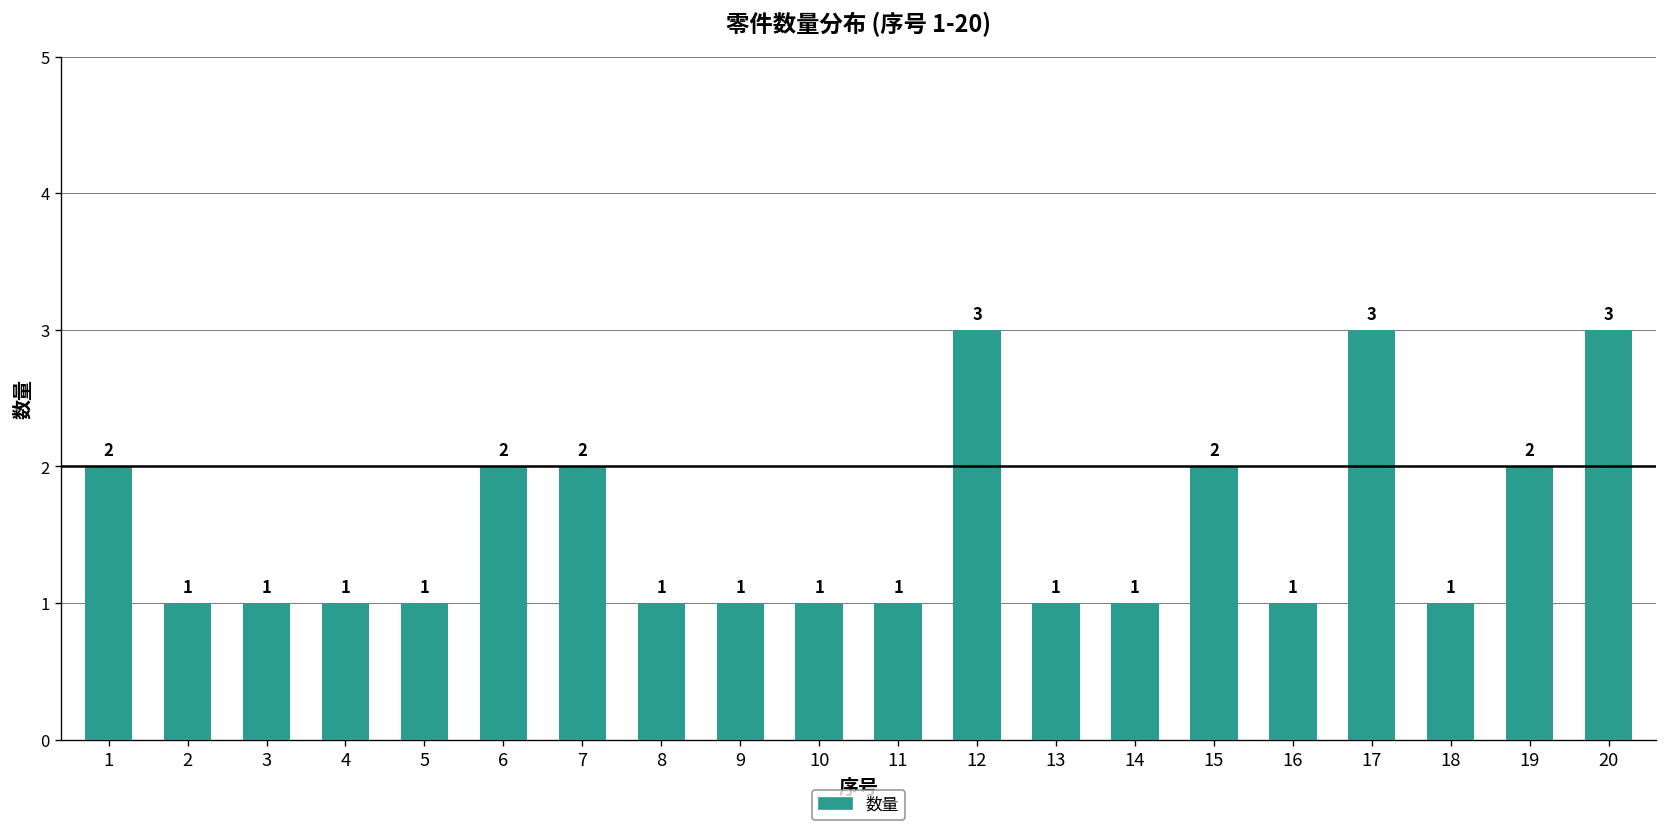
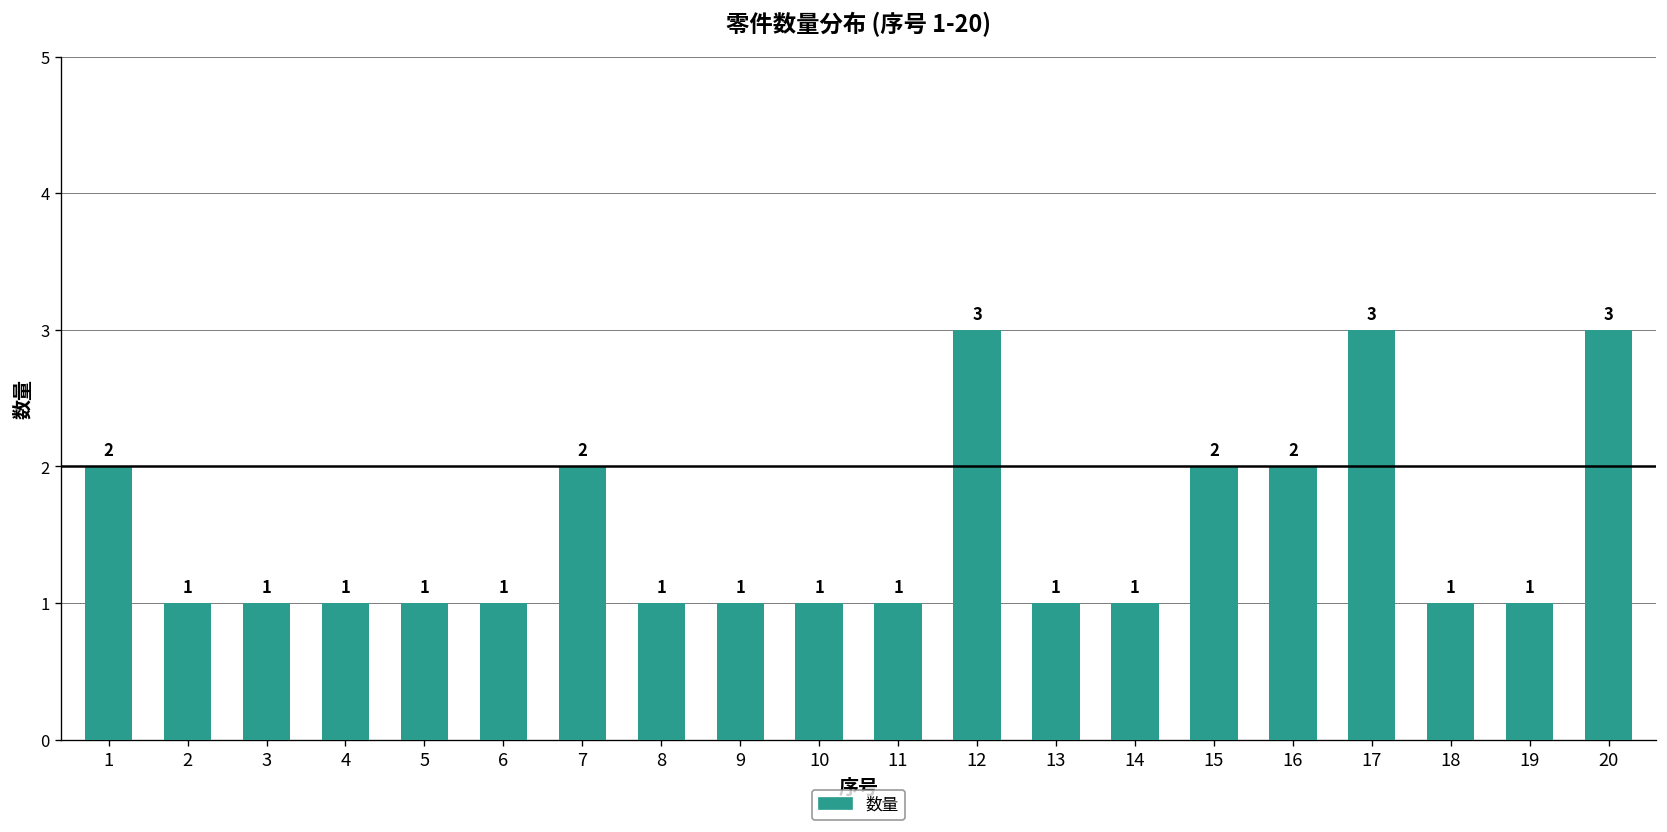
6: 2 -> 1
16: 1 -> 2
19: 2 -> 1
